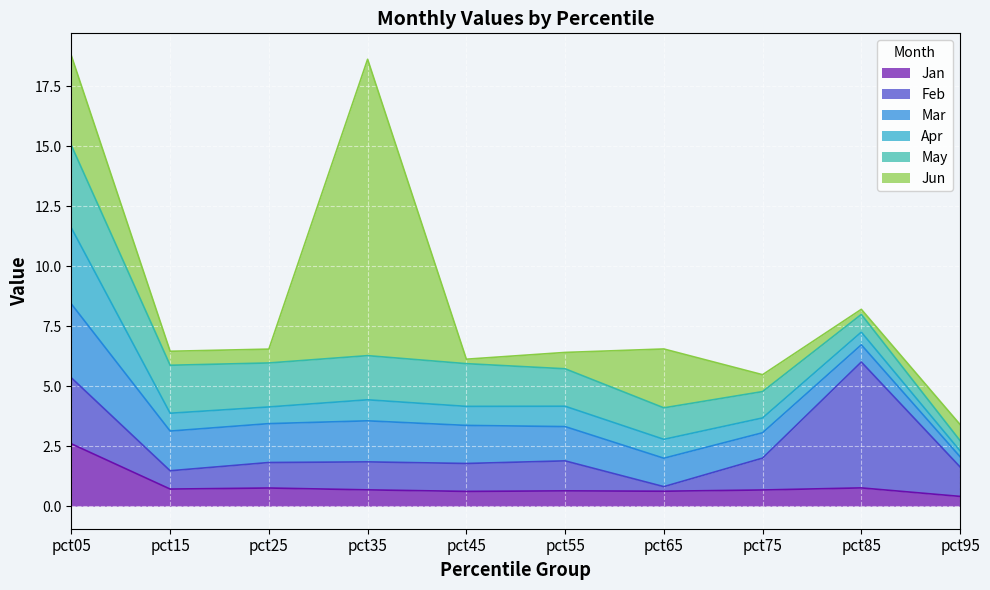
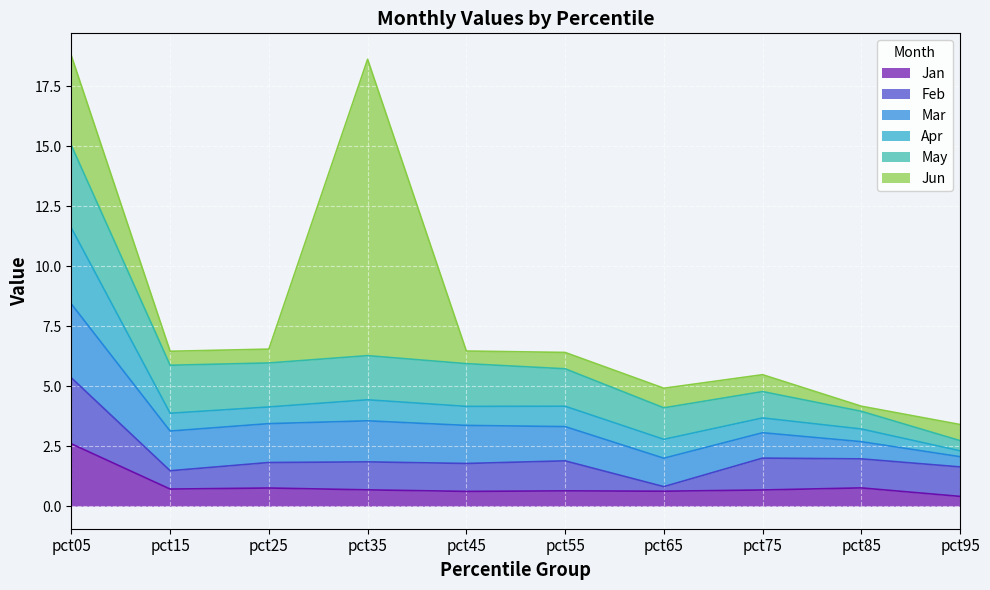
Jun, pct45: 0.2 -> 0.5
Jun, pct65: 2.5 -> 0.8
Feb, pct85: 5.2 -> 1.2
